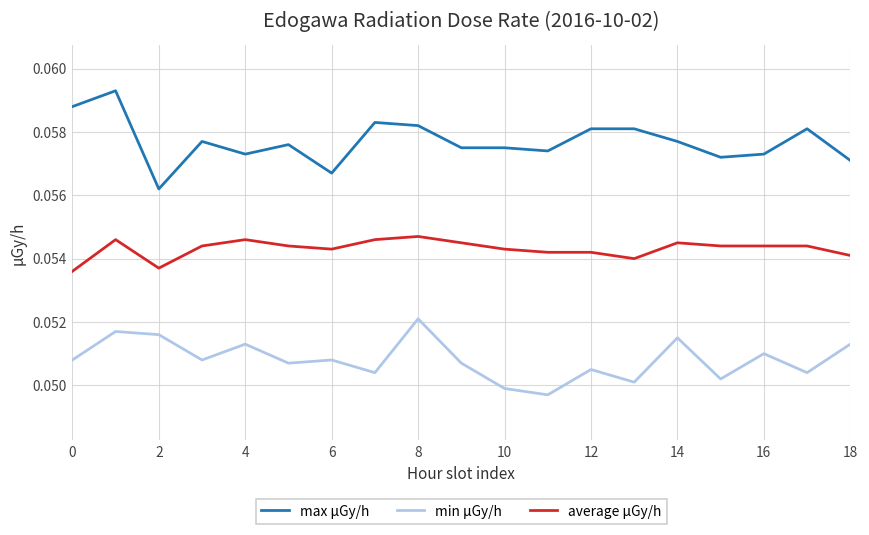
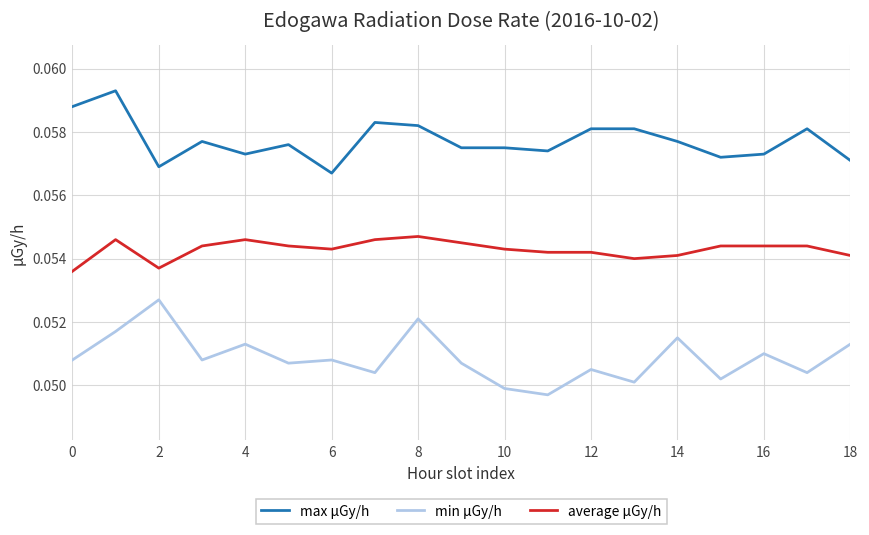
max μGy/h, 2: 0.0562 -> 0.0569
min μGy/h, 2: 0.0516 -> 0.0527
average μGy/h, 14: 0.0545 -> 0.0541
